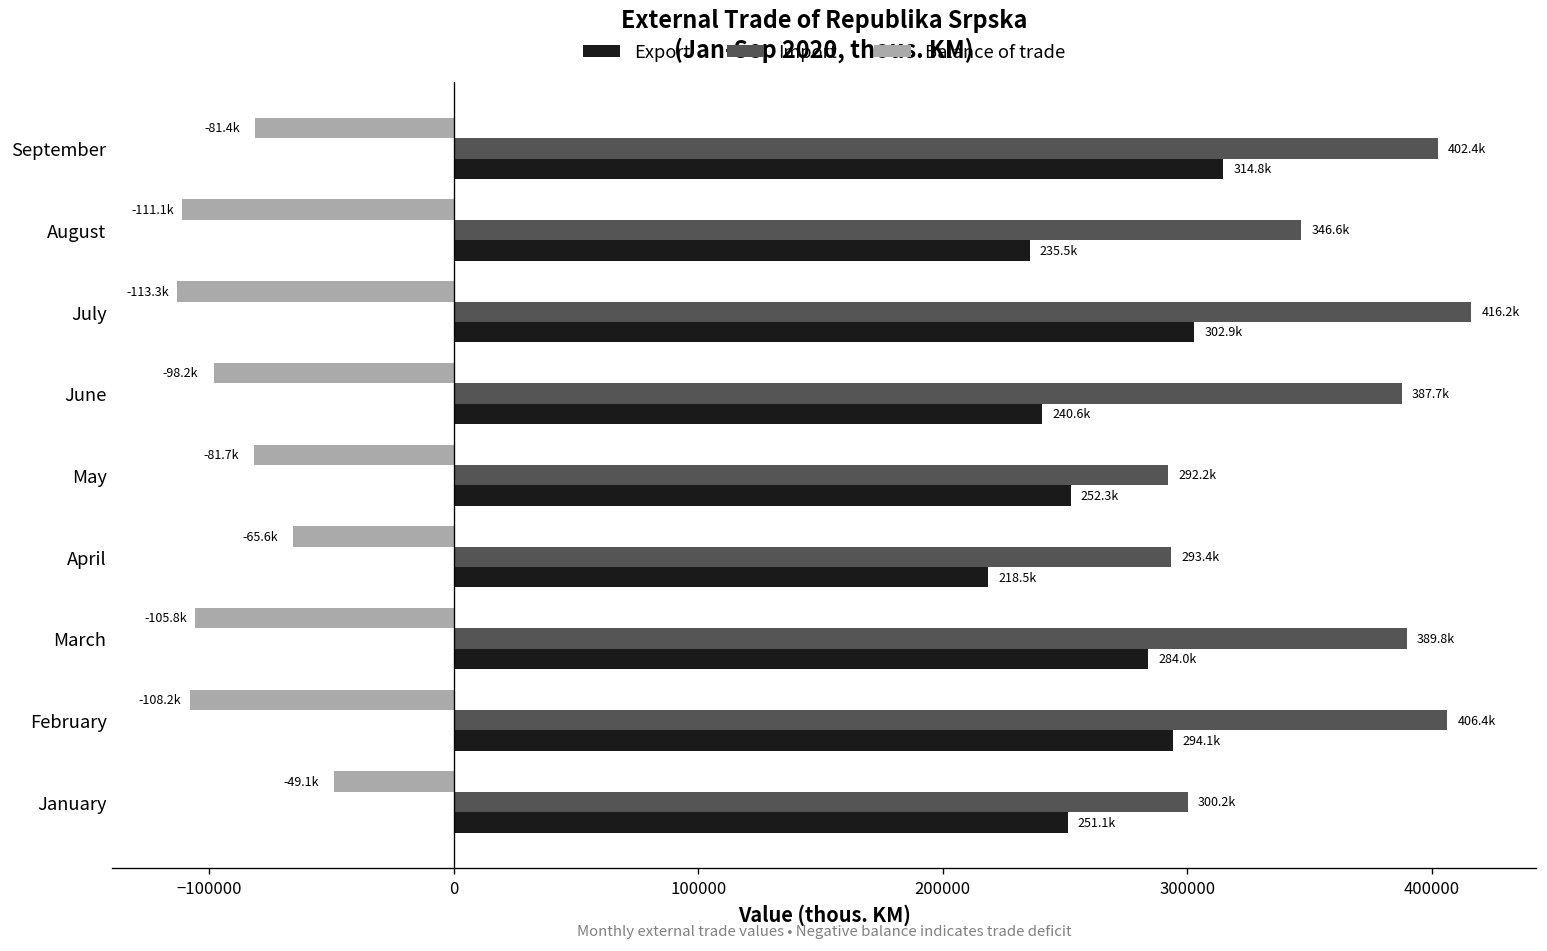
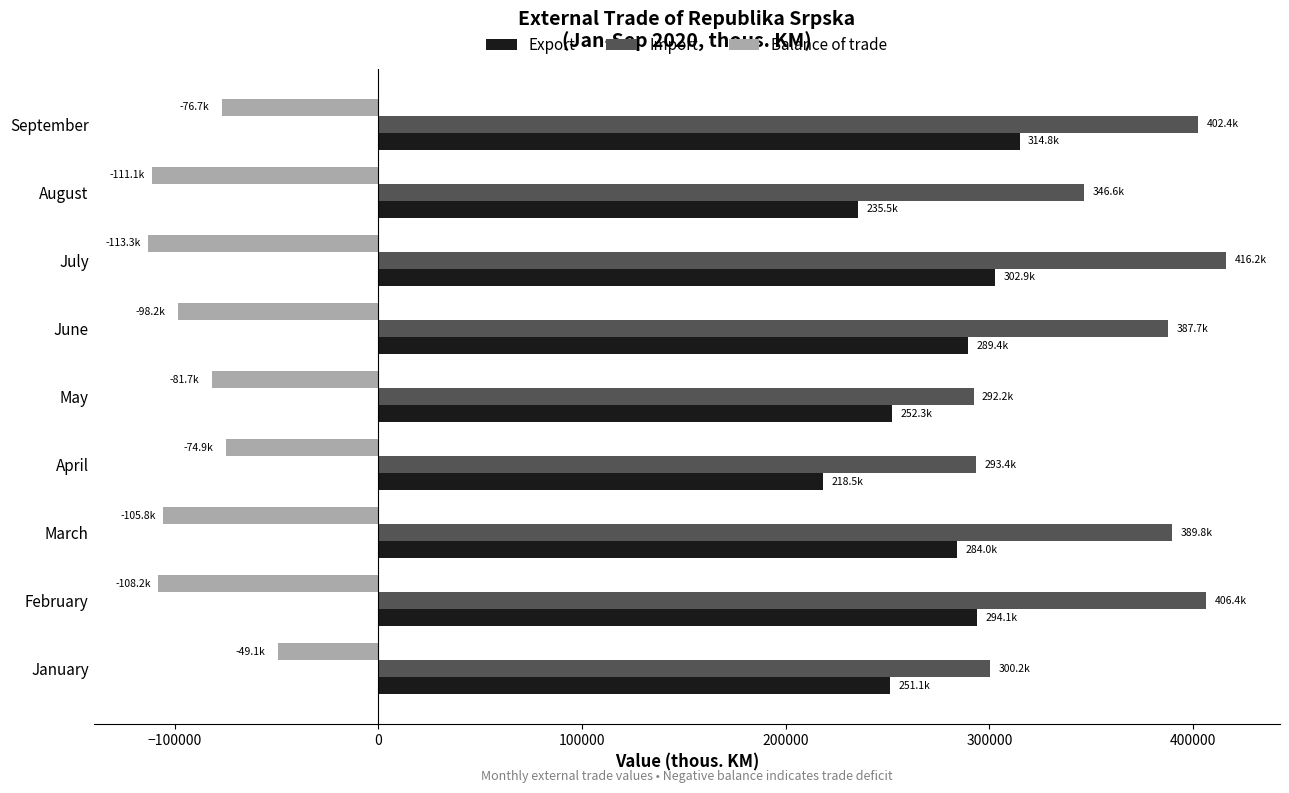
Balance of trade, September: -81.4k -> -76.7k
Export, June: 240.6k -> 289.4k
Balance of trade, April: -65.6k -> -74.9k
